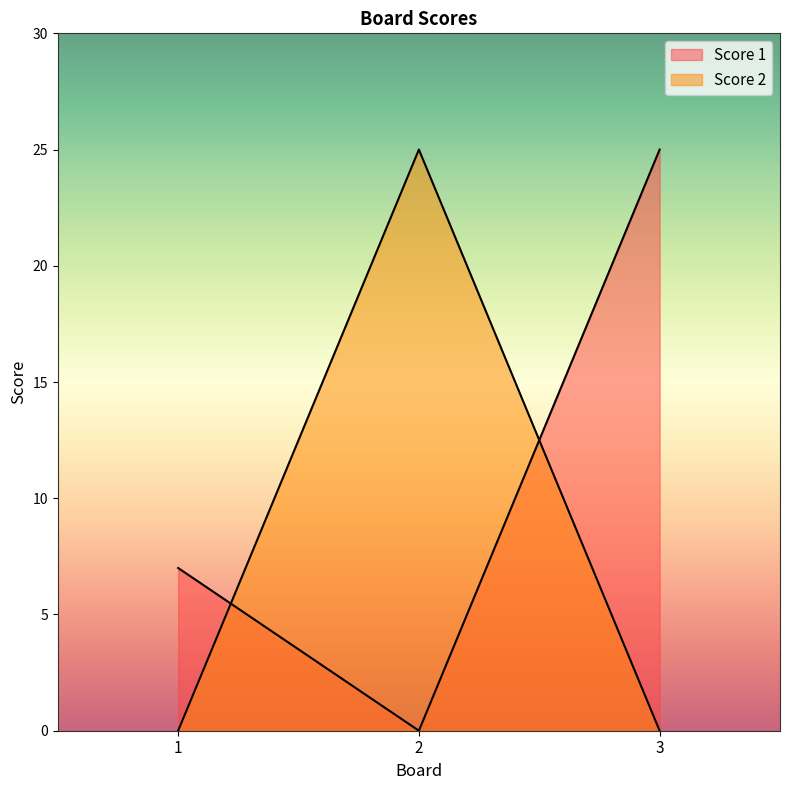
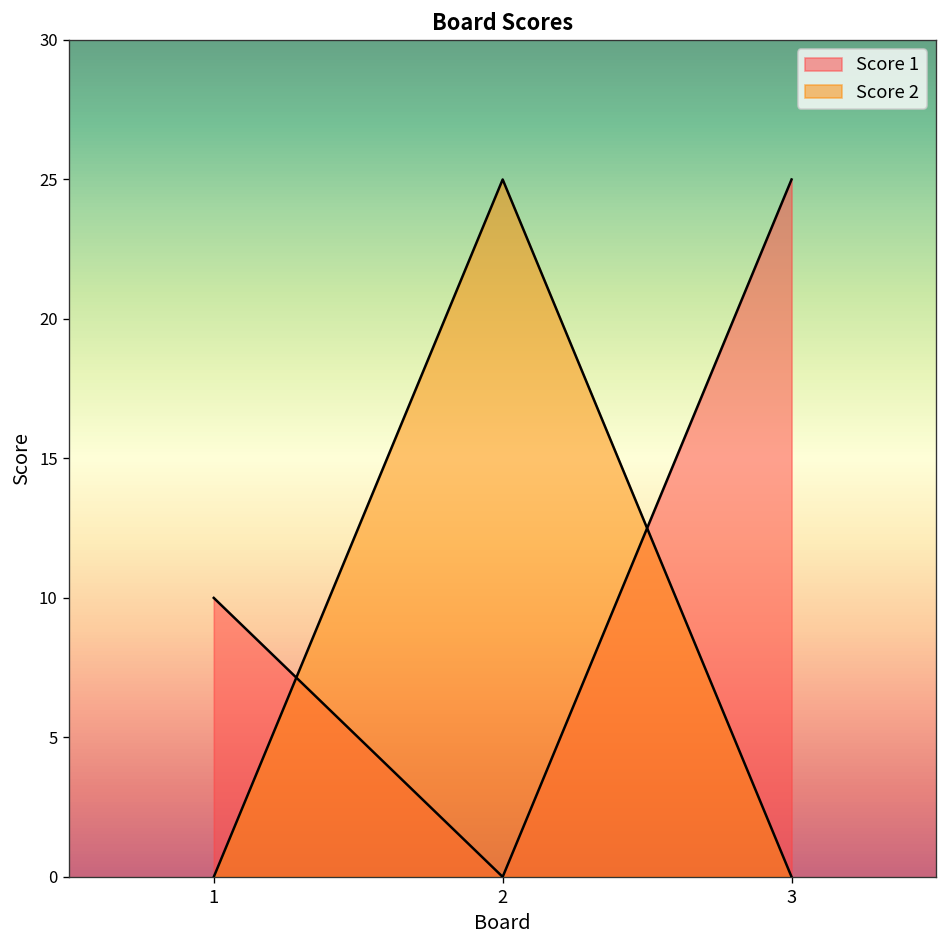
Score 1, 1: 7 -> 10
